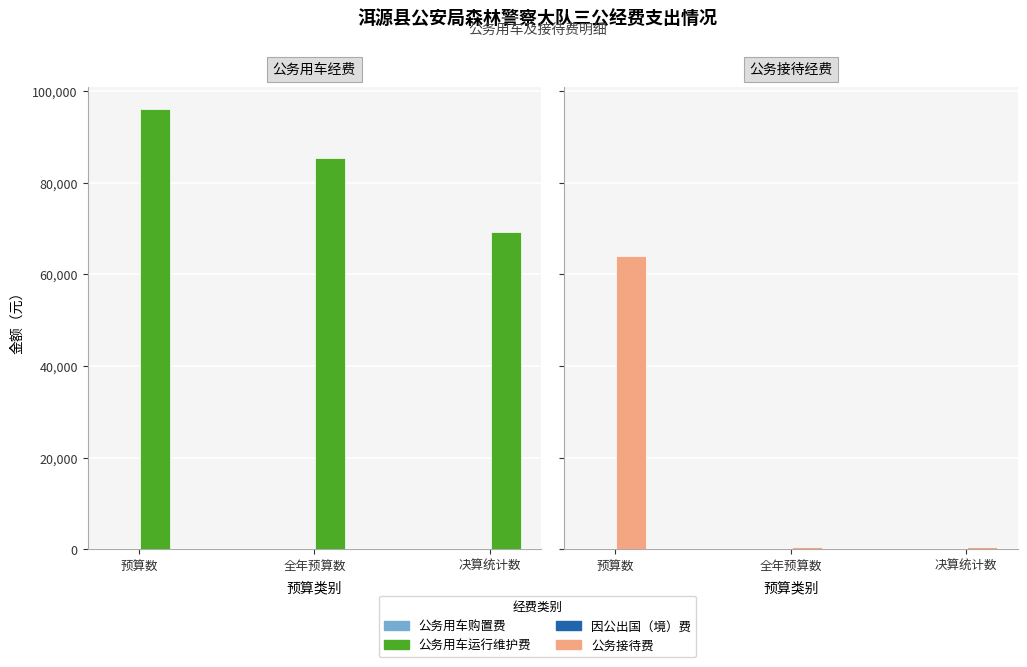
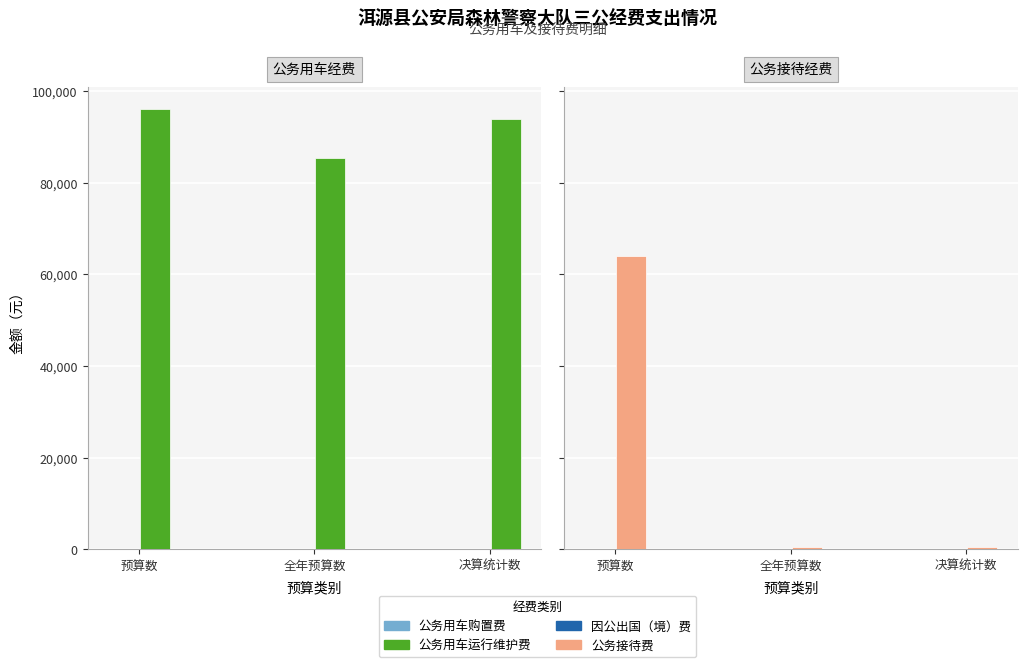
公务用车经费, 公务用车运行维护费, 决算统计数: 69,000 -> 94,000
